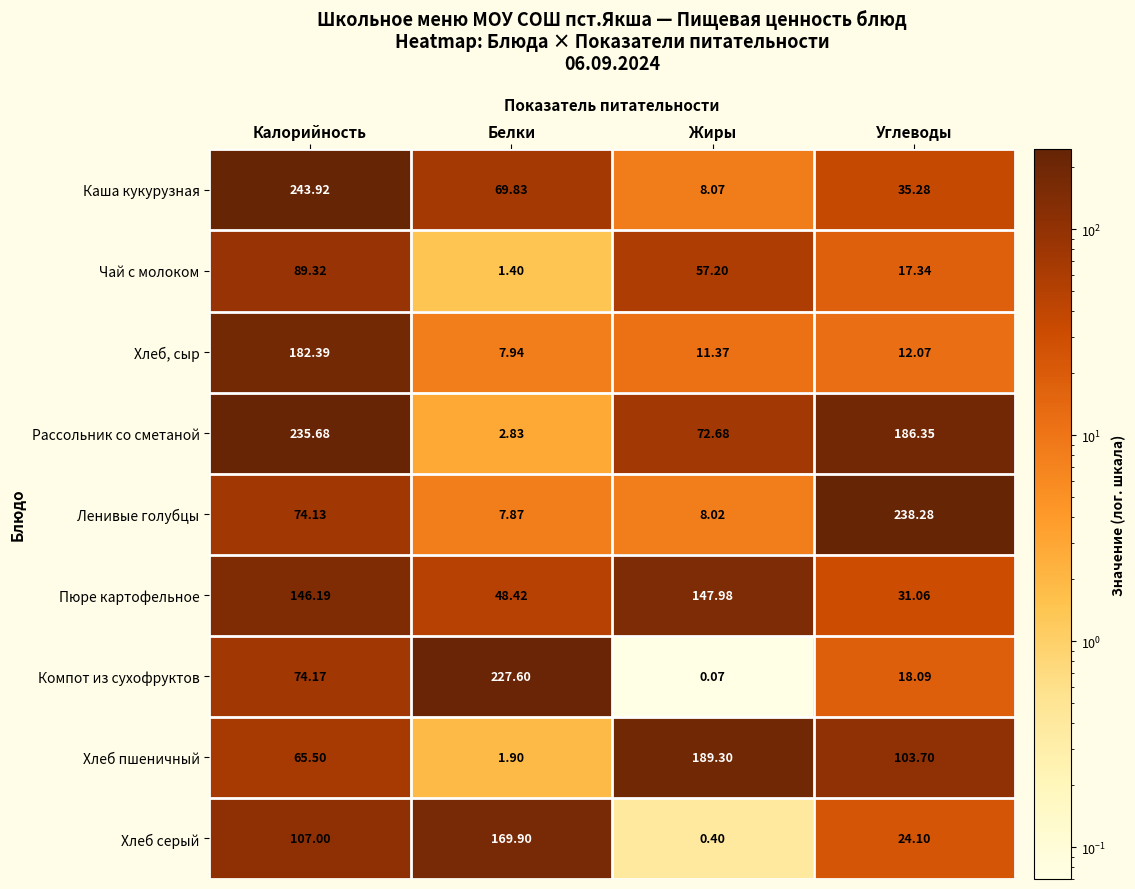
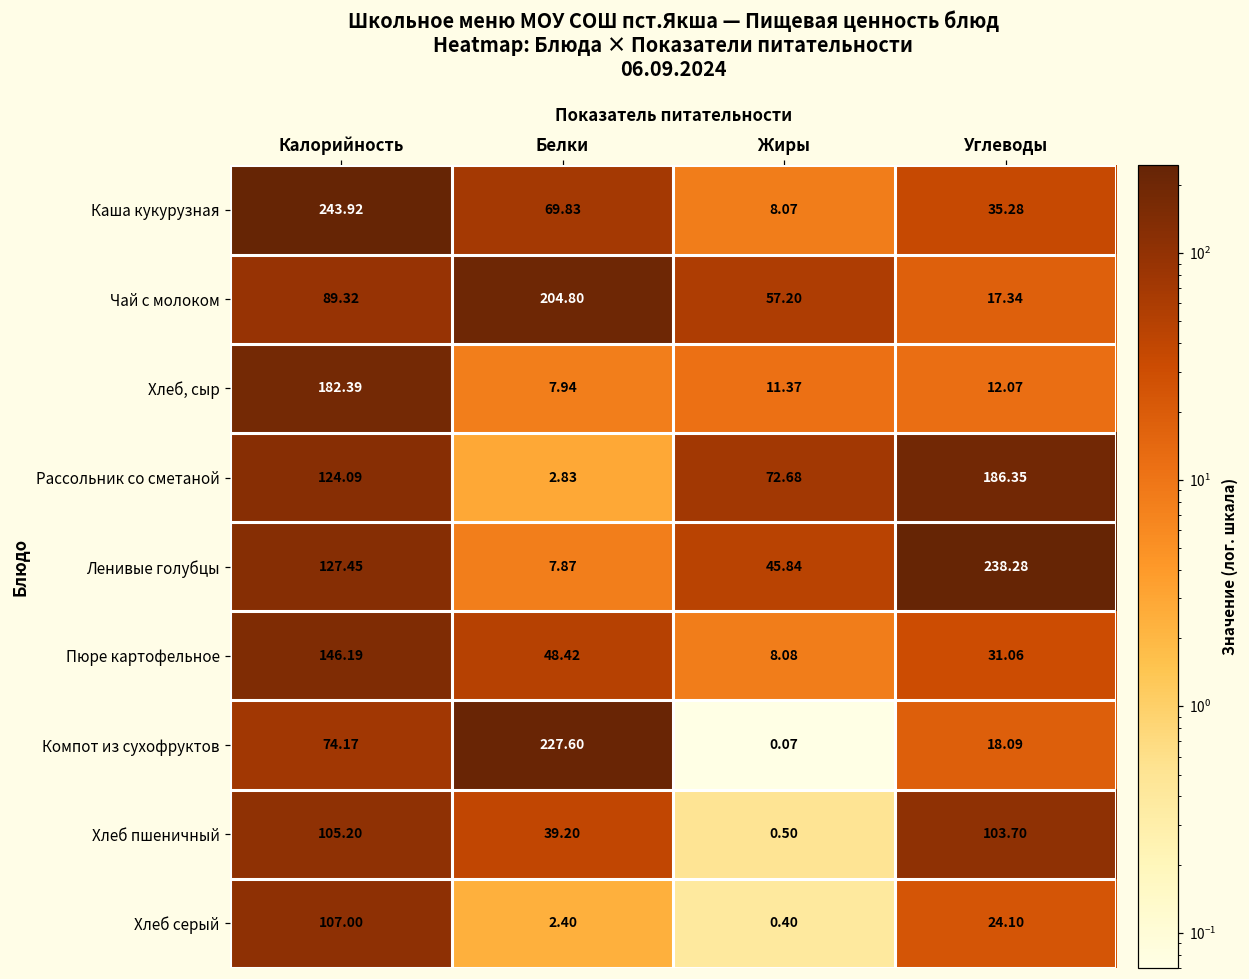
Чай с молоком, Белки: 1.40 -> 204.80
Рассольник со сметаной, Калорийность: 235.68 -> 124.09
Ленивые голубцы, Калорийность: 74.13 -> 127.45
Ленивые голубцы, Жиры: 8.02 -> 45.84
Пюре картофельное, Жиры: 147.98 -> 8.08
Хлеб пшеничный, Калорийность: 65.50 -> 105.20
Хлеб пшеничный, Белки: 1.90 -> 39.20
Хлеб пшеничный, Жиры: 189.30 -> 0.50
Хлеб серый, Белки: 169.90 -> 2.40
